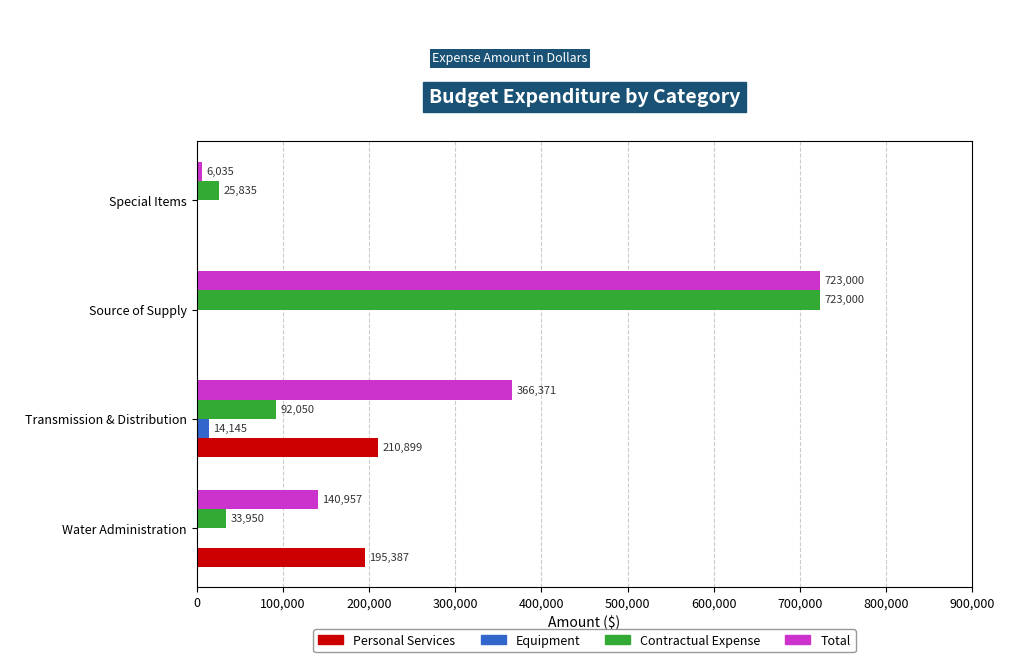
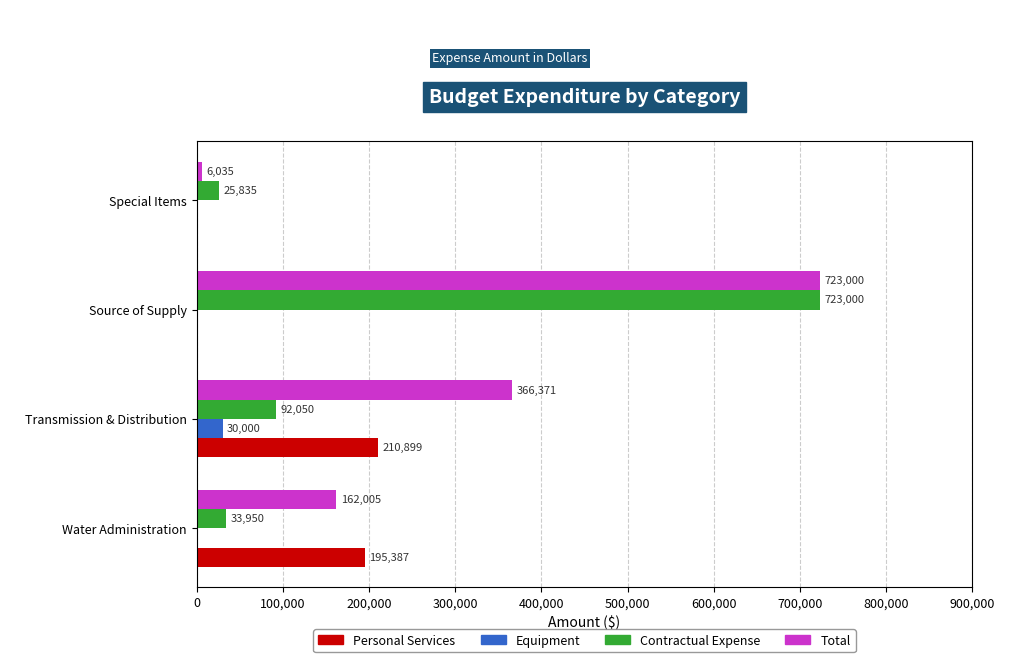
Equipment, Transmission & Distribution: 14,145 -> 30,000
Total, Water Administration: 140,957 -> 162,005
